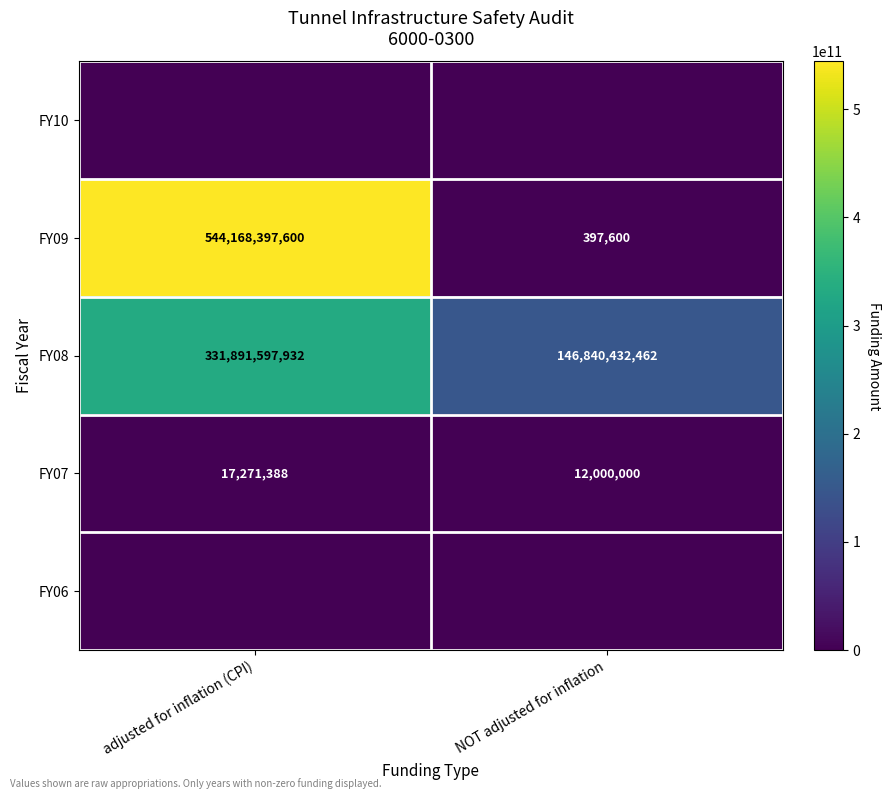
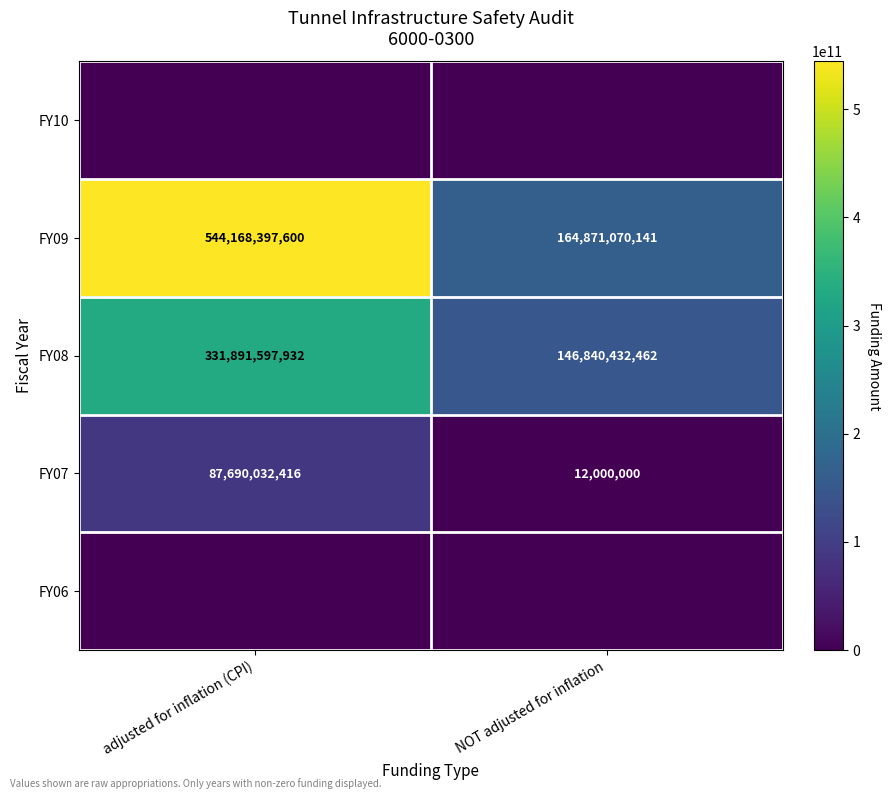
FY09, NOT adjusted for inflation: 397,600 -> 164,871,070,141
FY07, adjusted for inflation (CPI): 17,271,388 -> 87,690,032,416
